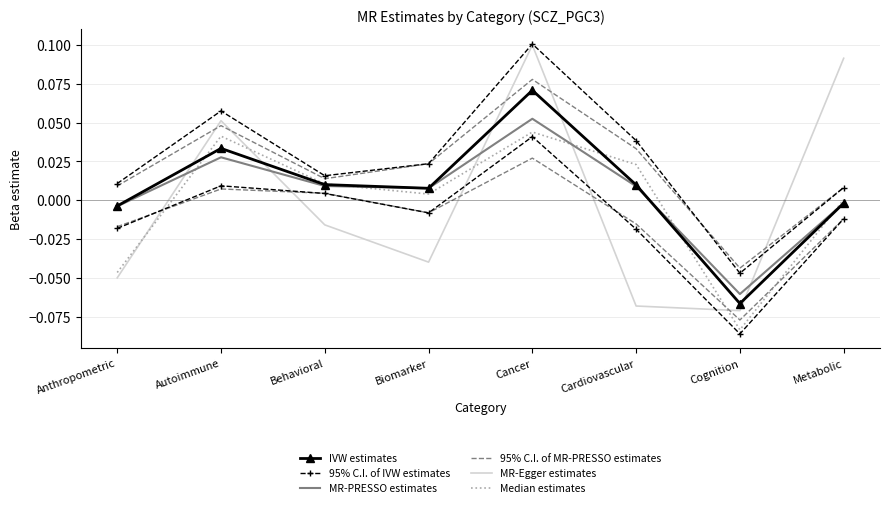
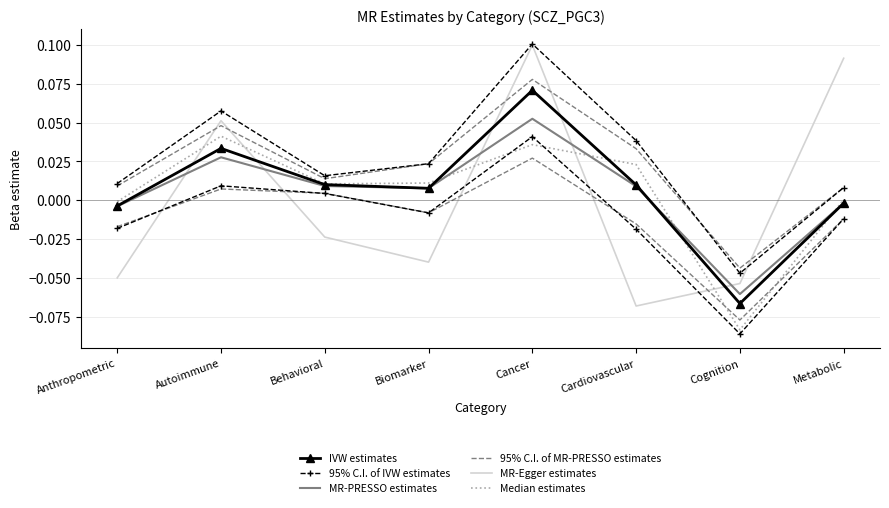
Median estimates, Anthropometric: -0.047 -> -0.001
MR-Egger estimates, Behavioral: -0.016 -> -0.024
Median estimates, Biomarker: 0.004 -> 0.011
Median estimates, Cancer: 0.044 -> 0.036
MR-Egger estimates, Cognition: -0.071 -> -0.054
